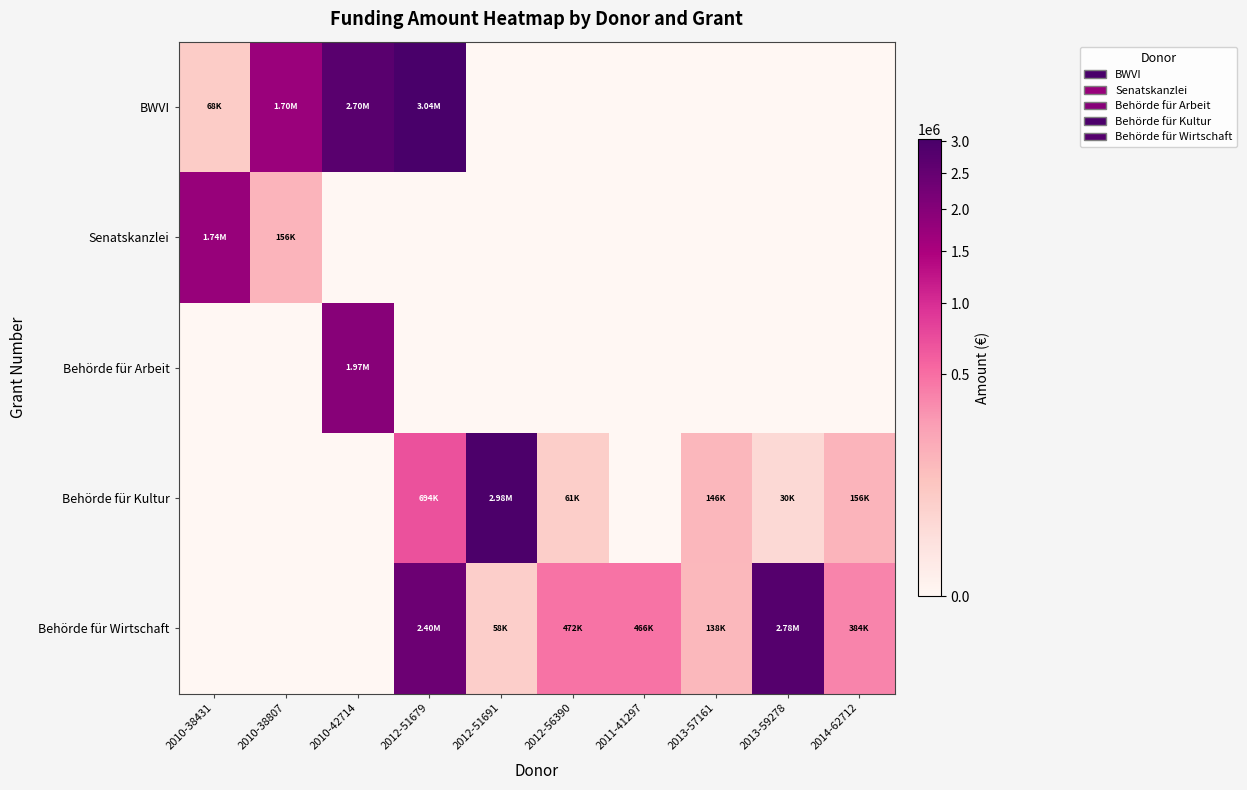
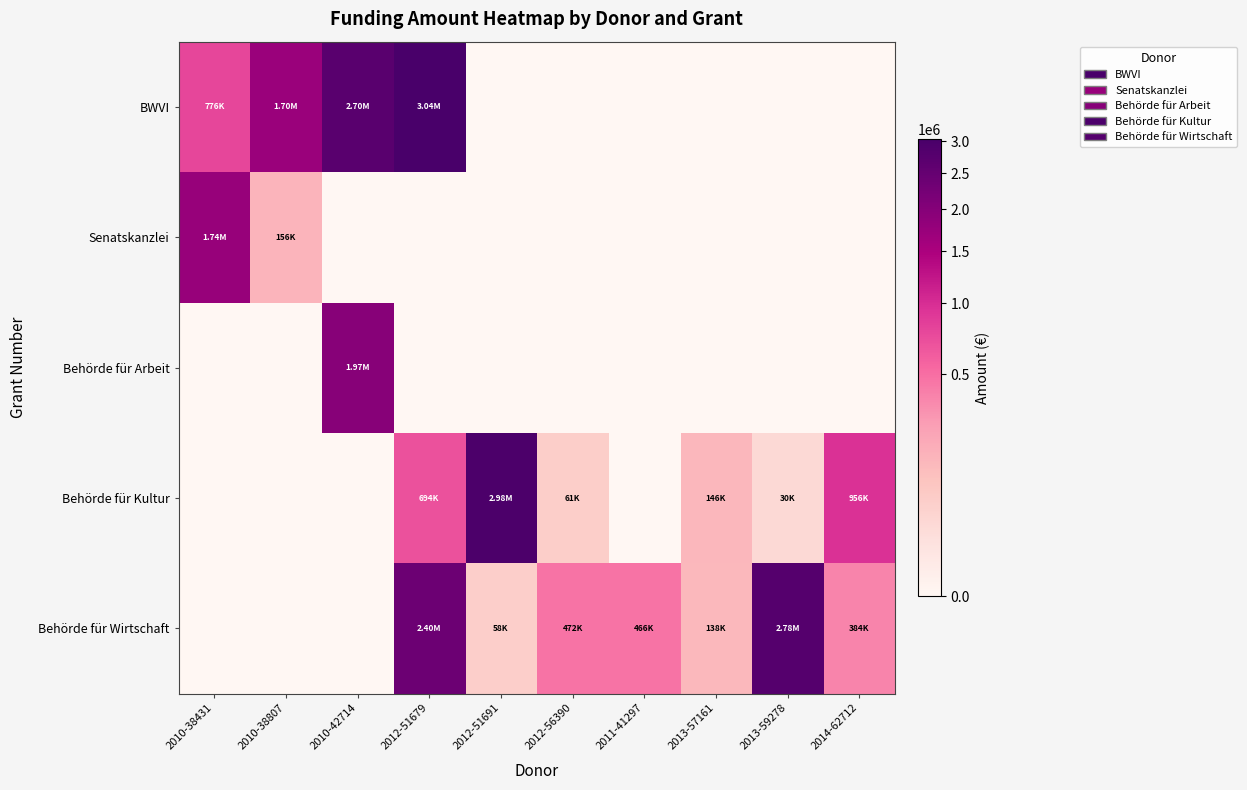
BWVI, 2010-38431: 68K -> 776K
Behörde für Kultur, 2014-62712: 156K -> 956K
